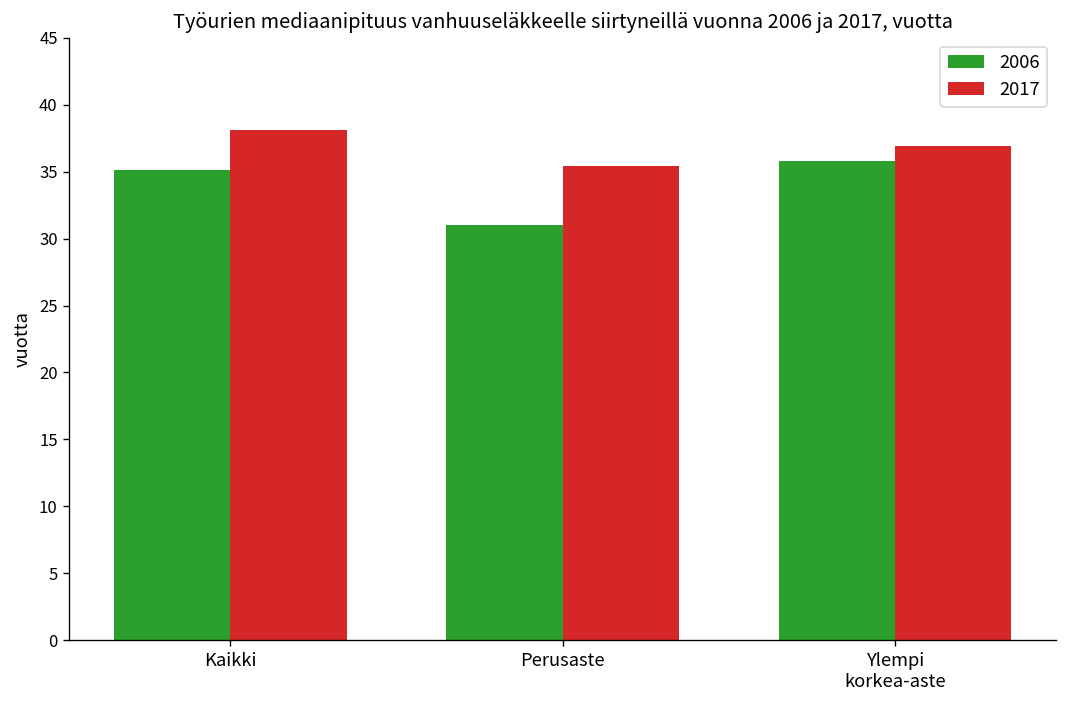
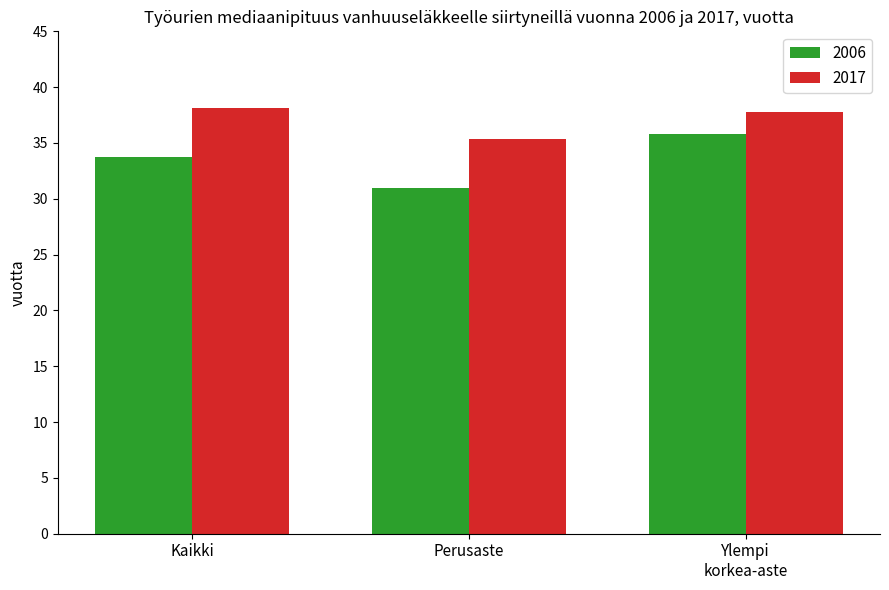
2006, Kaikki: 35.1 -> 33.7
2017, Ylempi korkea-aste: 36.9 -> 37.8
